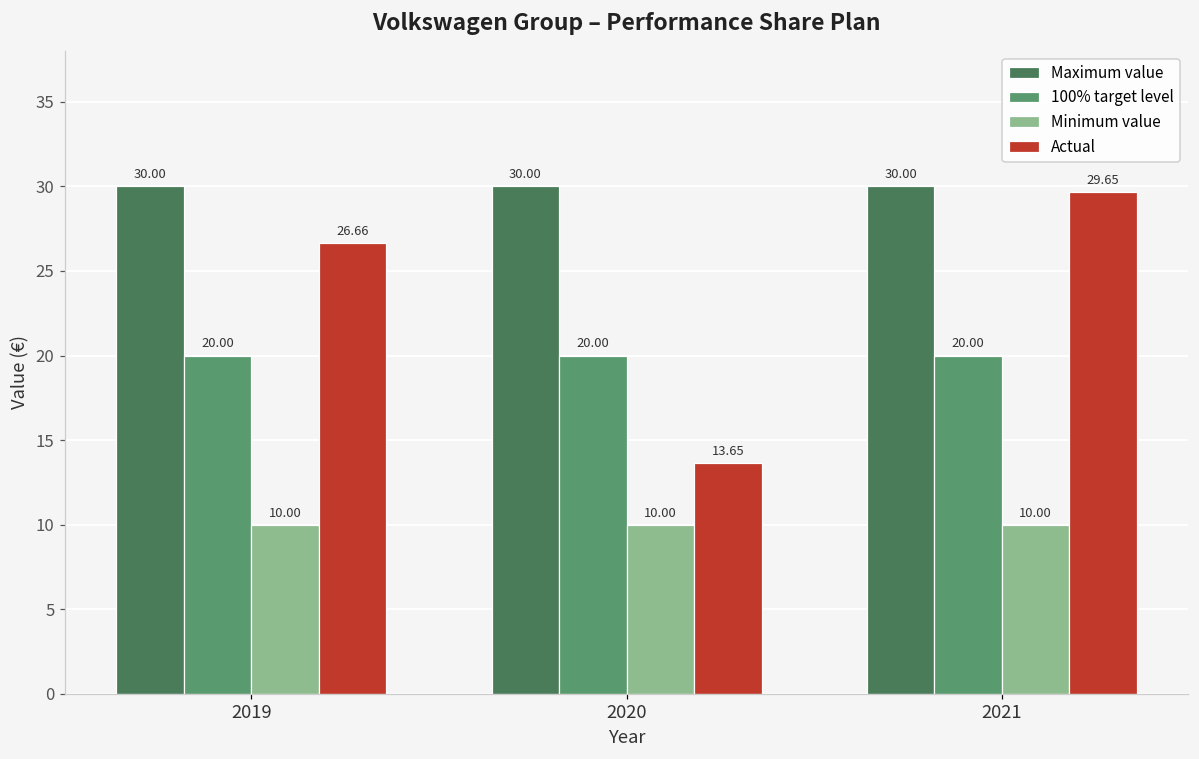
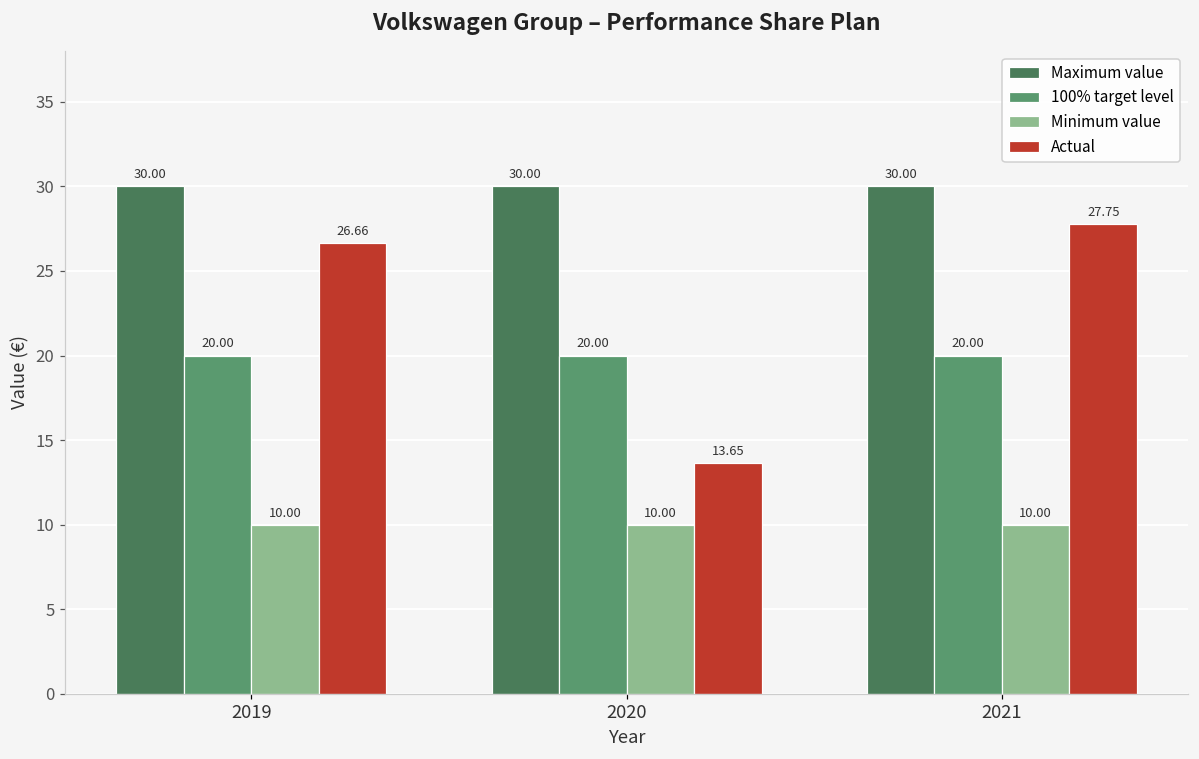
Actual, 2021: 29.65 -> 27.75
